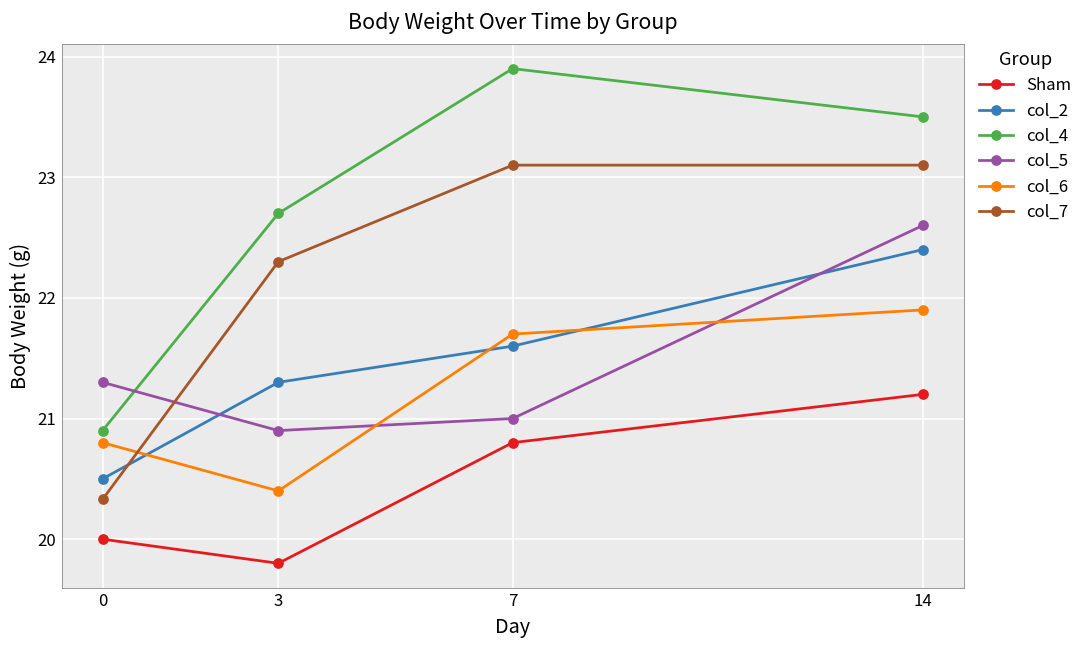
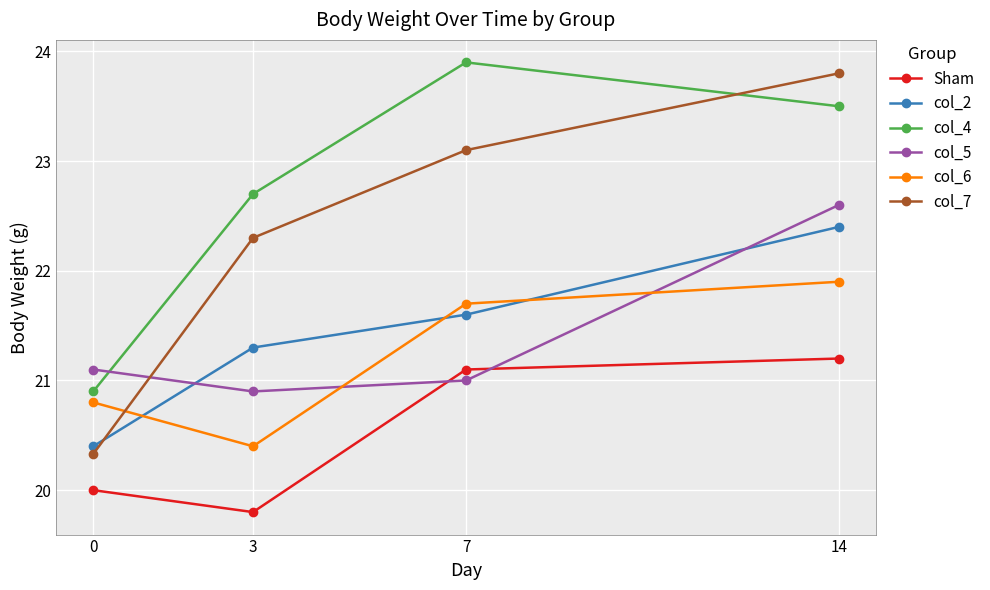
col_2, 0: 20.5 -> 20.4
col_5, 0: 21.3 -> 21.1
Sham, 7: 20.8 -> 21.1
col_7, 14: 23.1 -> 23.8
